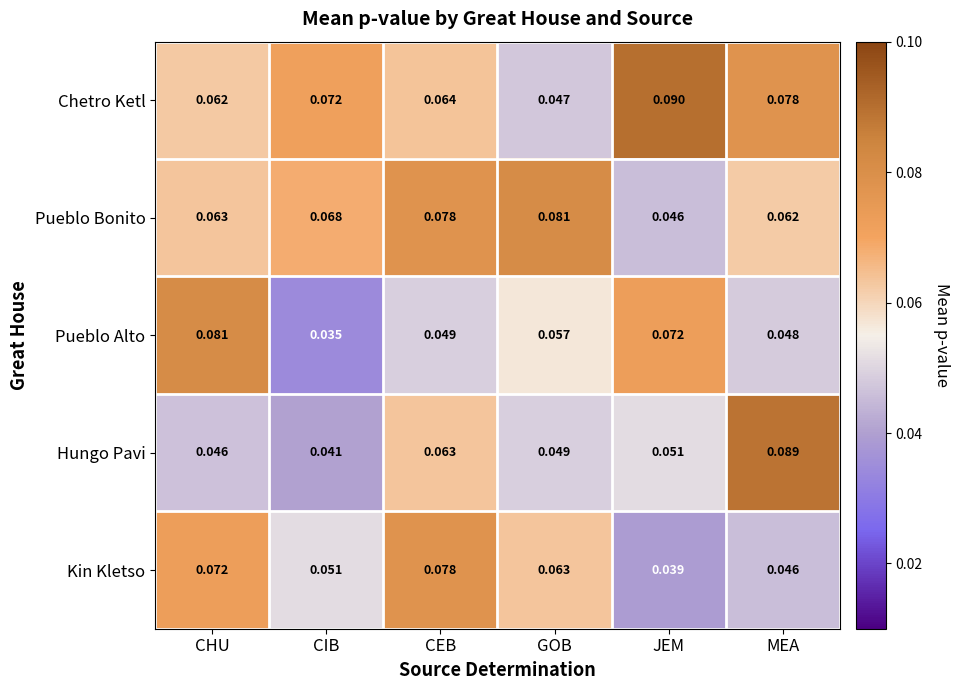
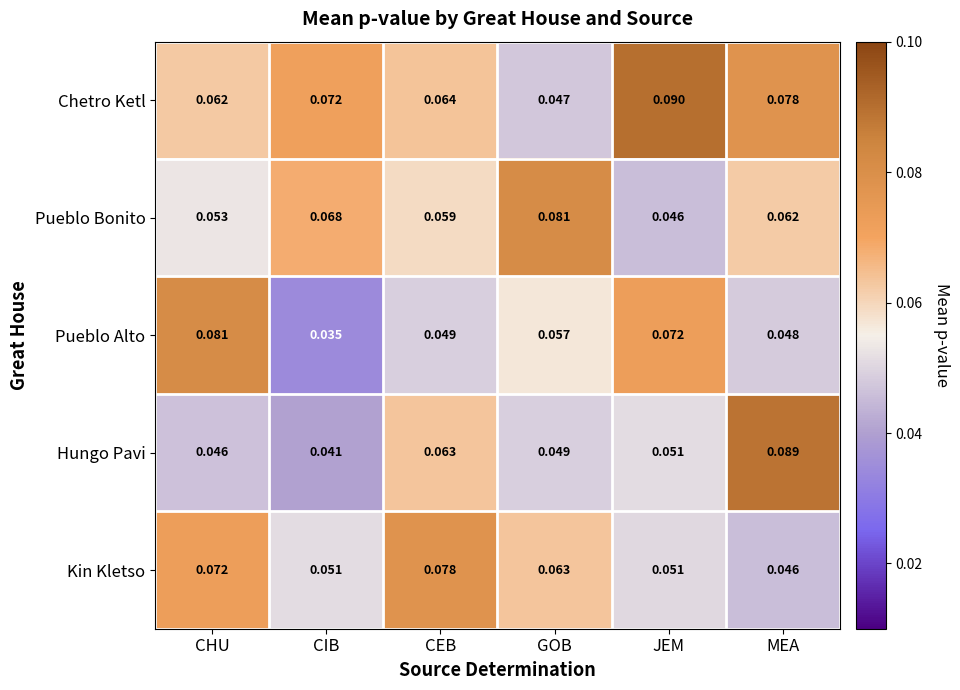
Pueblo Bonito, CHU: 0.063 -> 0.053
Pueblo Bonito, CEB: 0.078 -> 0.059
Kin Kletso, JEM: 0.039 -> 0.051
